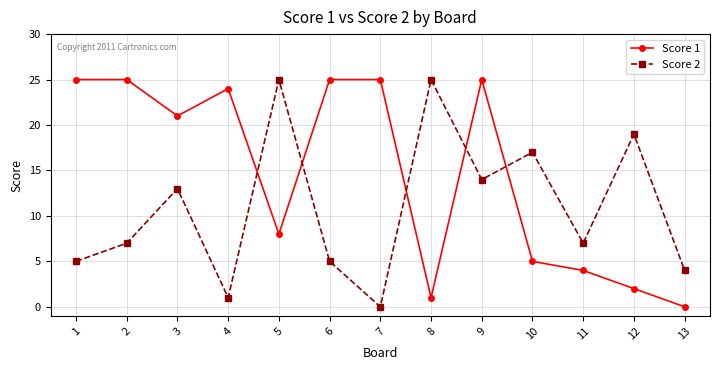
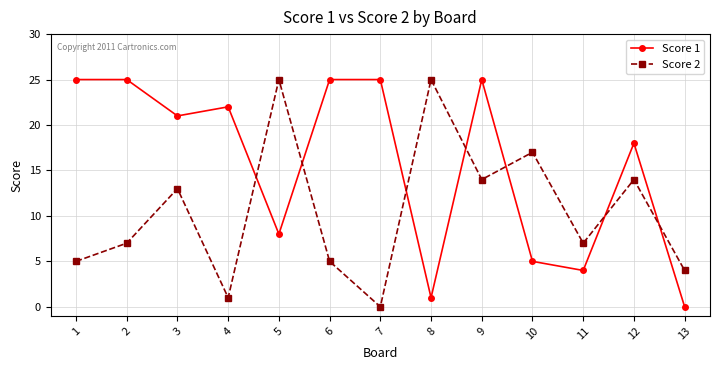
Score 1, 4: 24 -> 22
Score 1, 12: 2 -> 18
Score 2, 12: 19 -> 14
